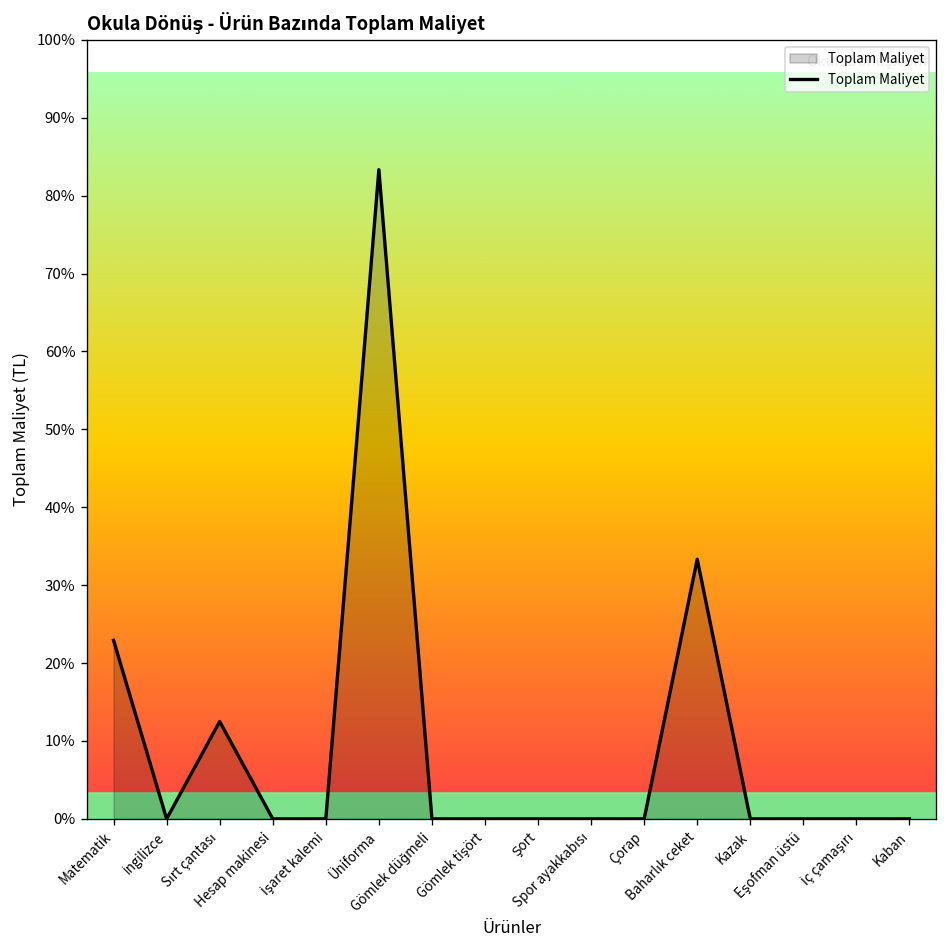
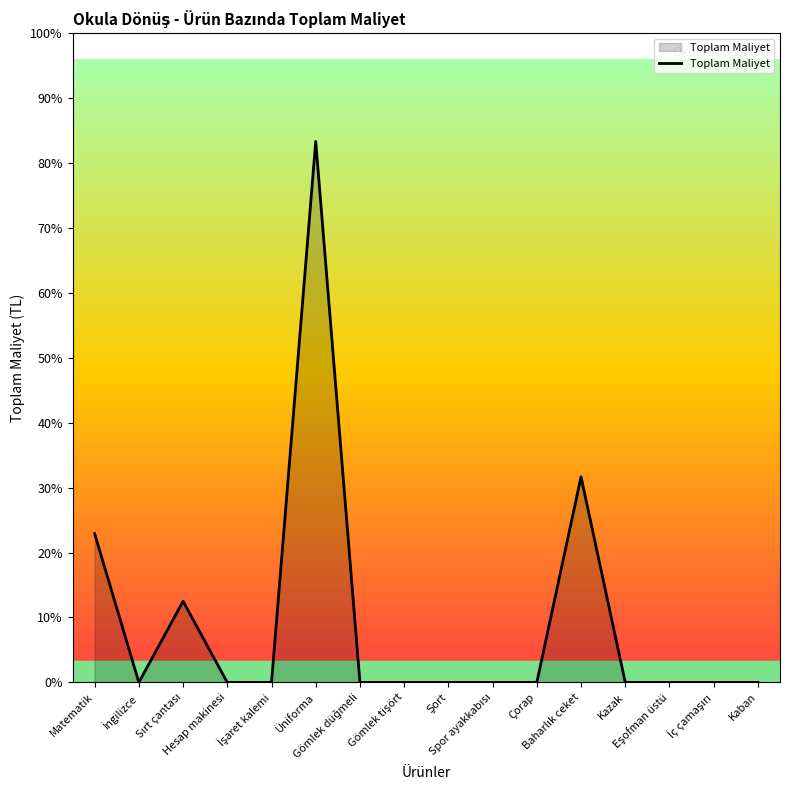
Baharlık ceket: 33% -> 32%
